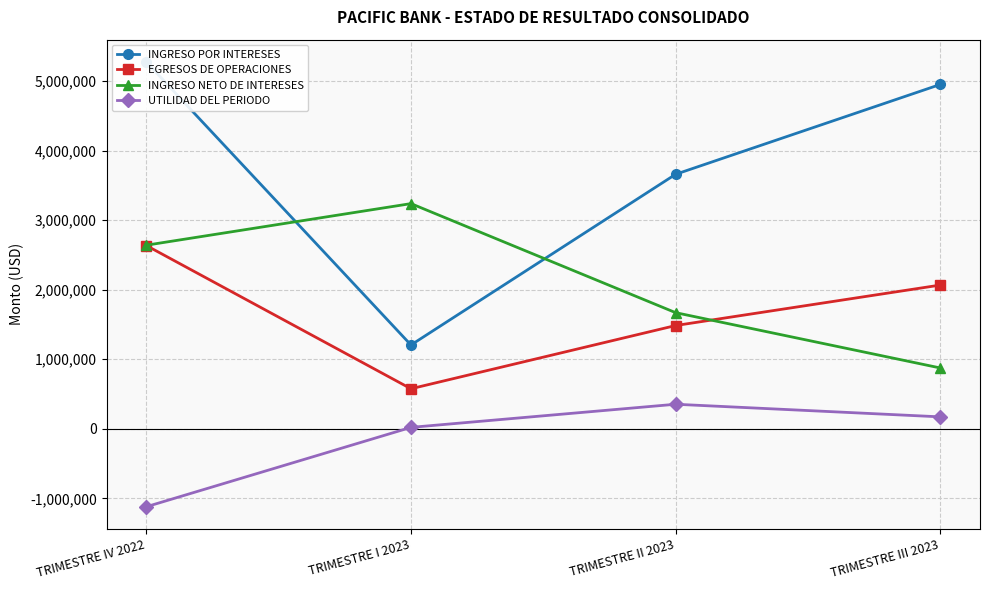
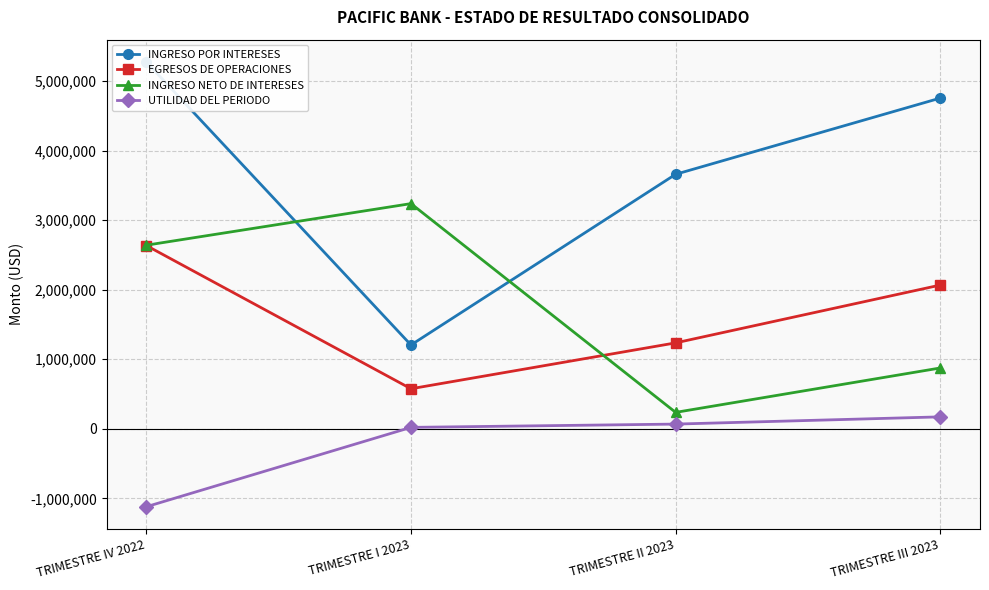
EGRESOS DE OPERACIONES, TRIMESTRE II 2023: 1,500,000 -> 1,200,000
INGRESO NETO DE INTERESES, TRIMESTRE II 2023: 1,700,000 -> 200,000
UTILIDAD DEL PERIODO, TRIMESTRE II 2023: 400,000 -> 100,000
INGRESO POR INTERESES, TRIMESTRE III 2023: 5,000,000 -> 4,800,000
